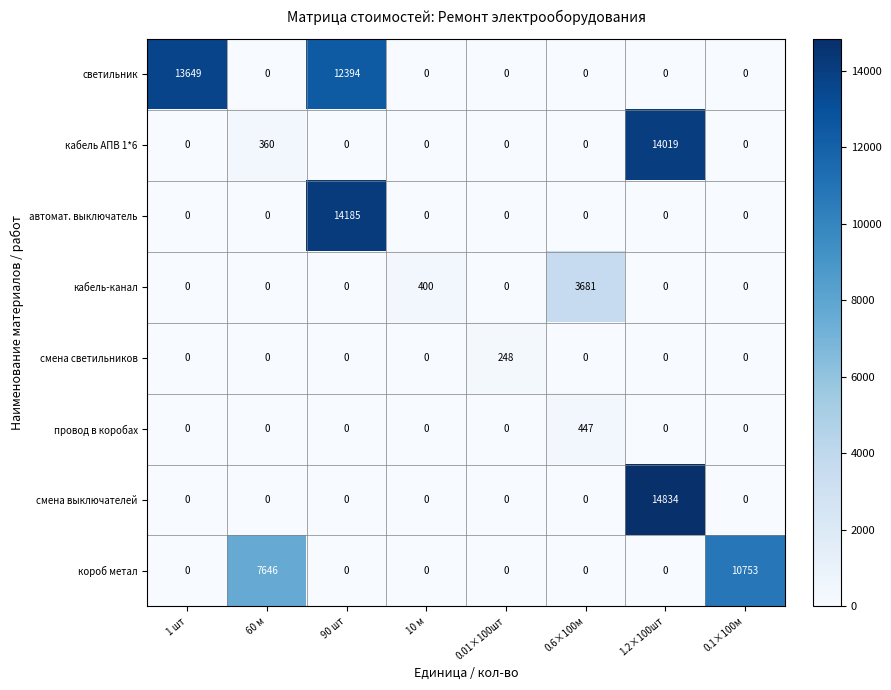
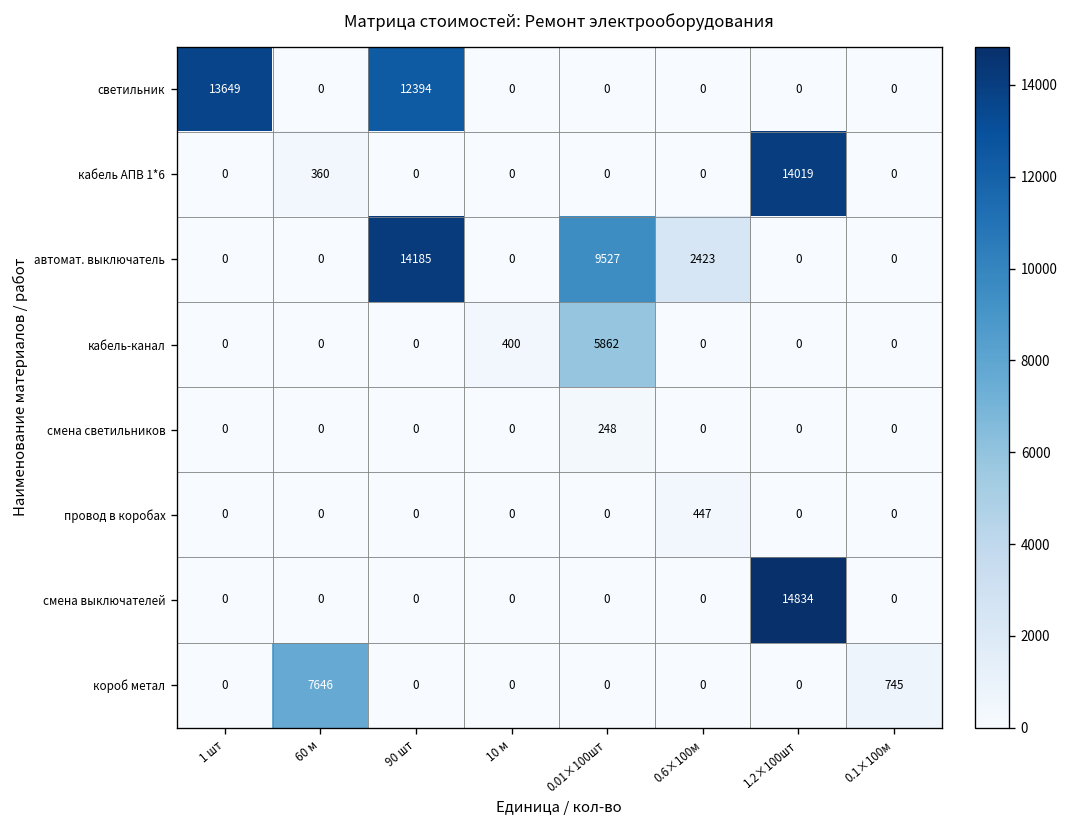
автомат. выключатель, 0.01×100шт: 0 -> 9527
автомат. выключатель, 0.6×100м: 0 -> 2423
кабель-канал, 0.01×100шт: 0 -> 5862
кабель-канал, 0.6×100м: 3681 -> 0
короб метал, 0.1×100м: 10753 -> 745
